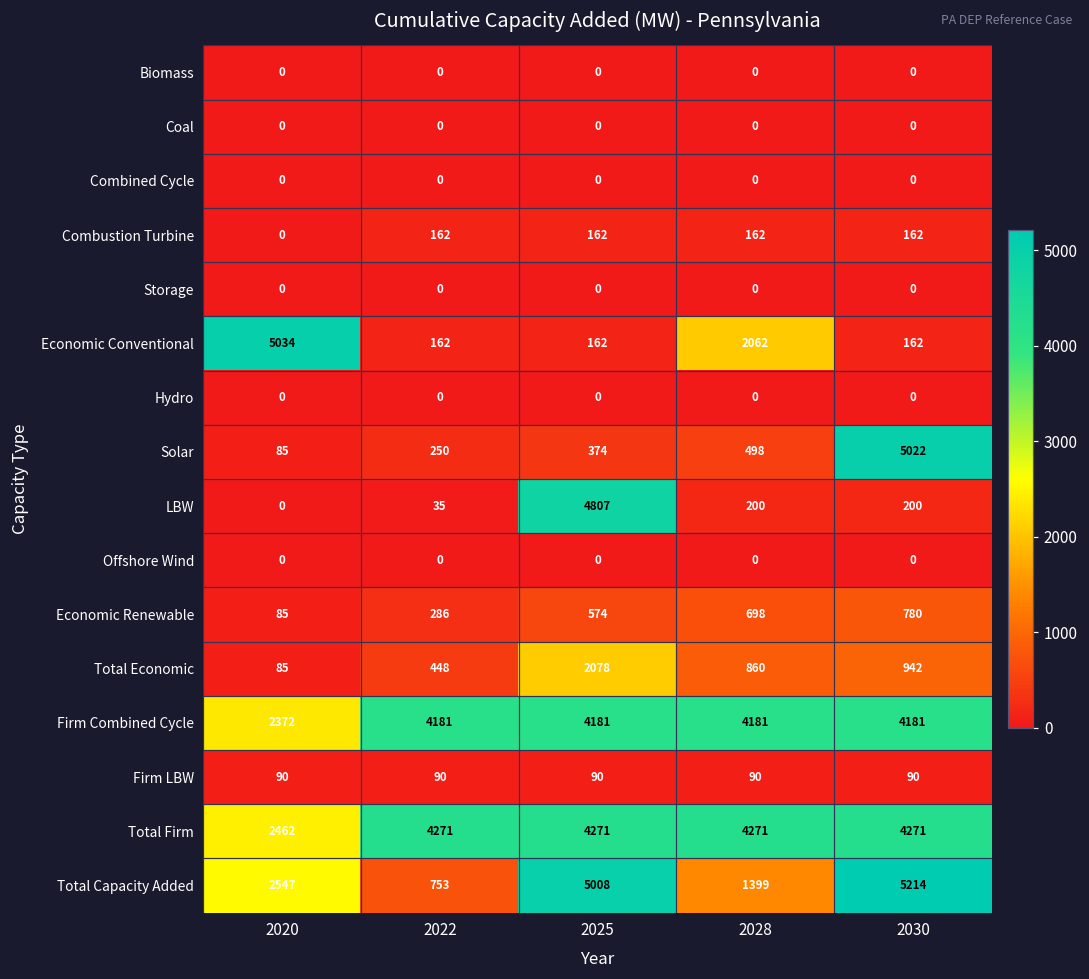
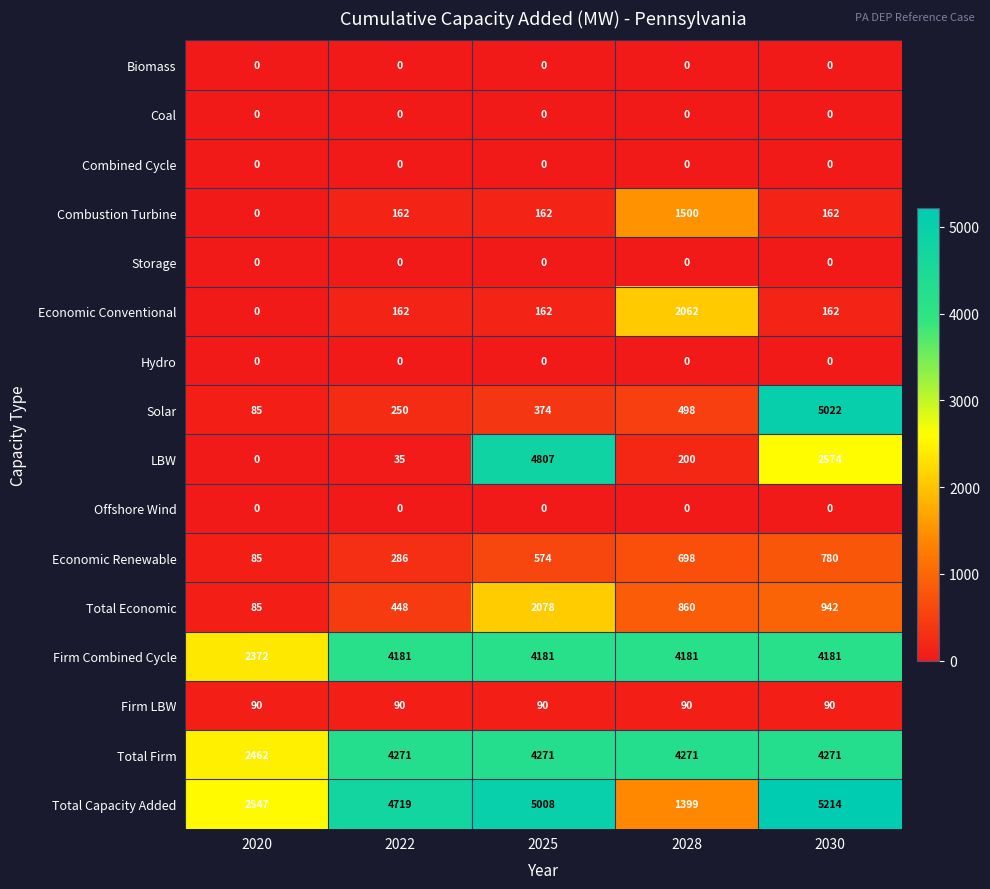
Combustion Turbine, 2028: 162 -> 1500
Economic Conventional, 2020: 5034 -> 0
LBW, 2030: 200 -> 2574
Total Capacity Added, 2022: 753 -> 4719
